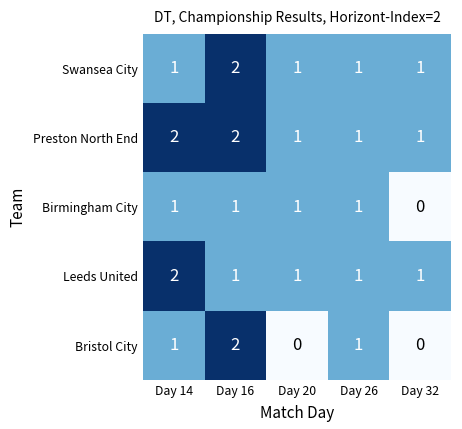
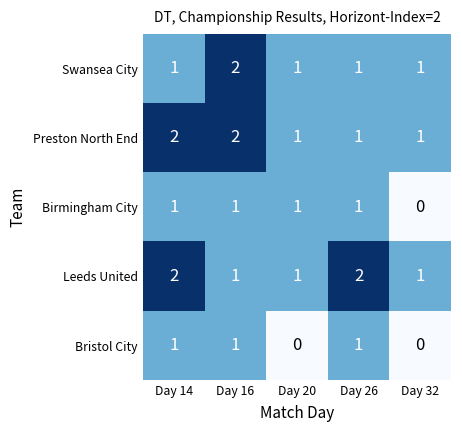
Leeds United, Day 26: 1 -> 2
Bristol City, Day 16: 2 -> 1
